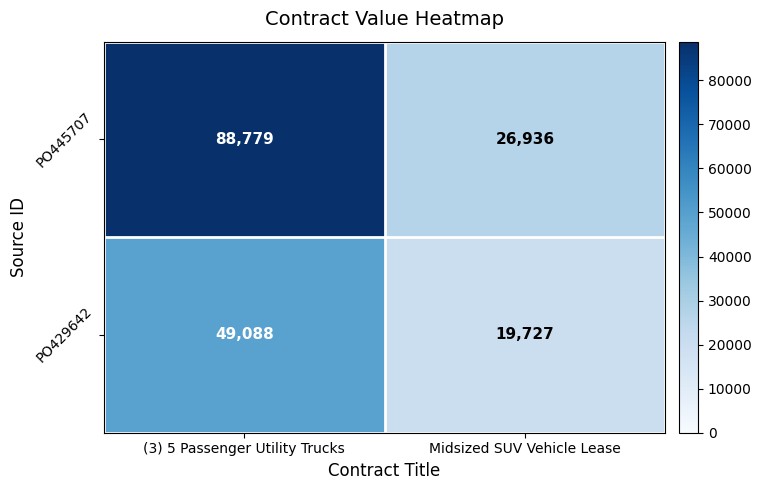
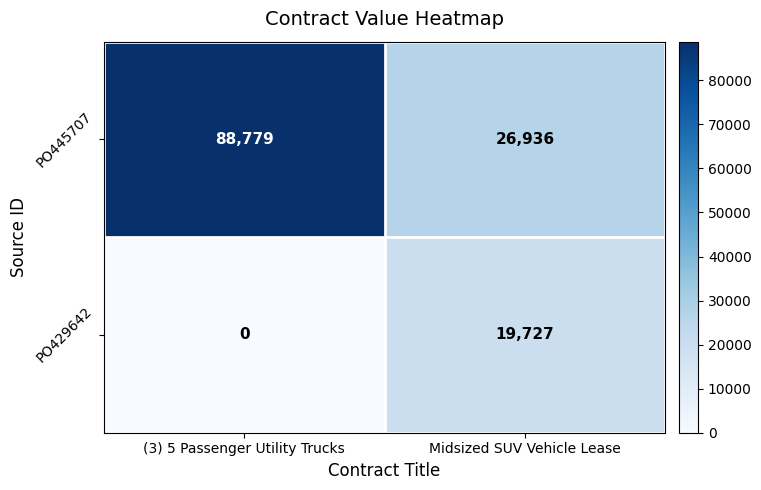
PO429642, (3) 5 Passenger Utility Trucks: 49,088 -> 0
